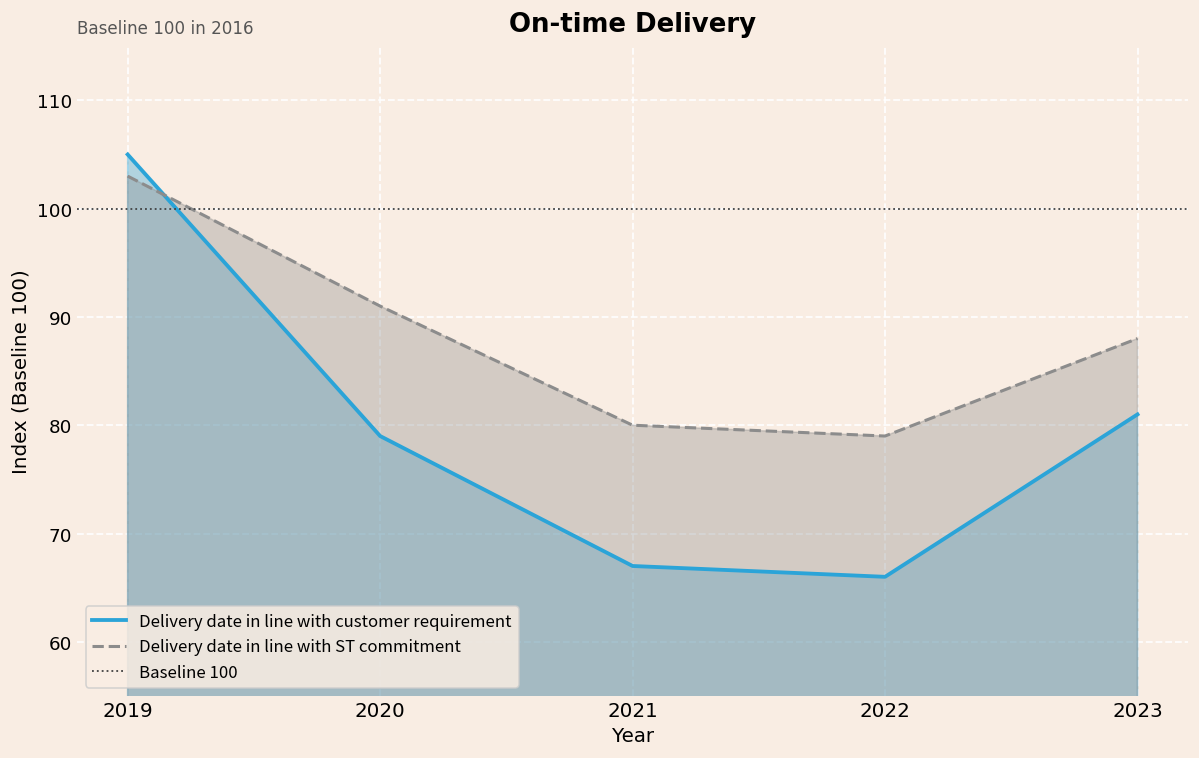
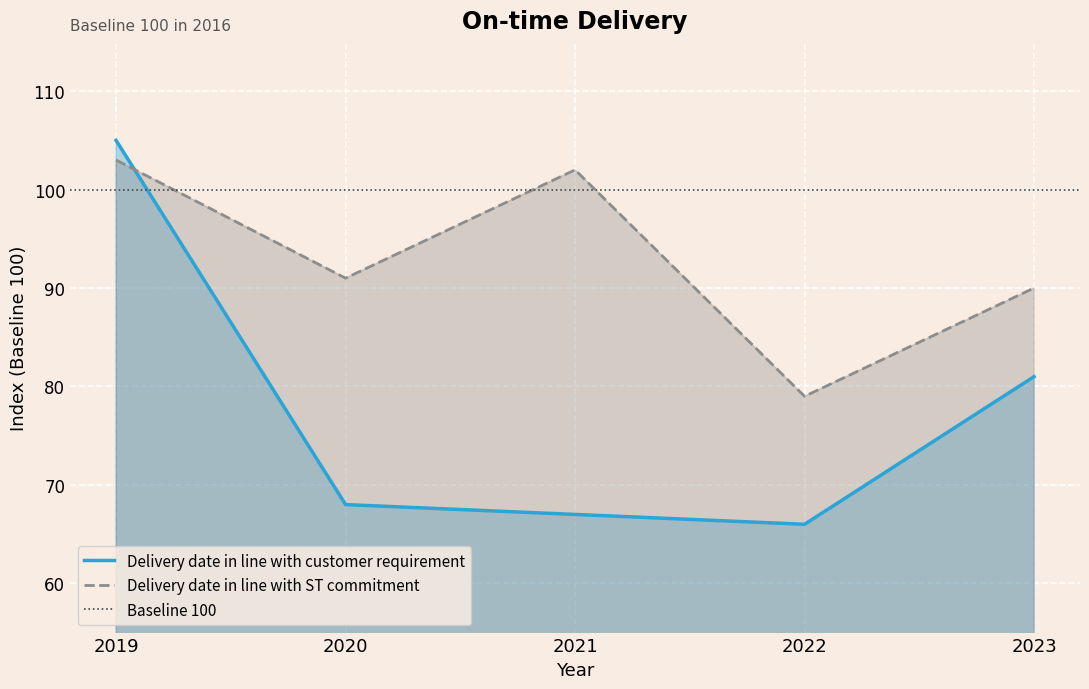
Delivery date in line with customer requirement, 2020: 79 -> 68
Delivery date in line with ST commitment, 2021: 80 -> 102
Delivery date in line with ST commitment, 2023: 88 -> 90
